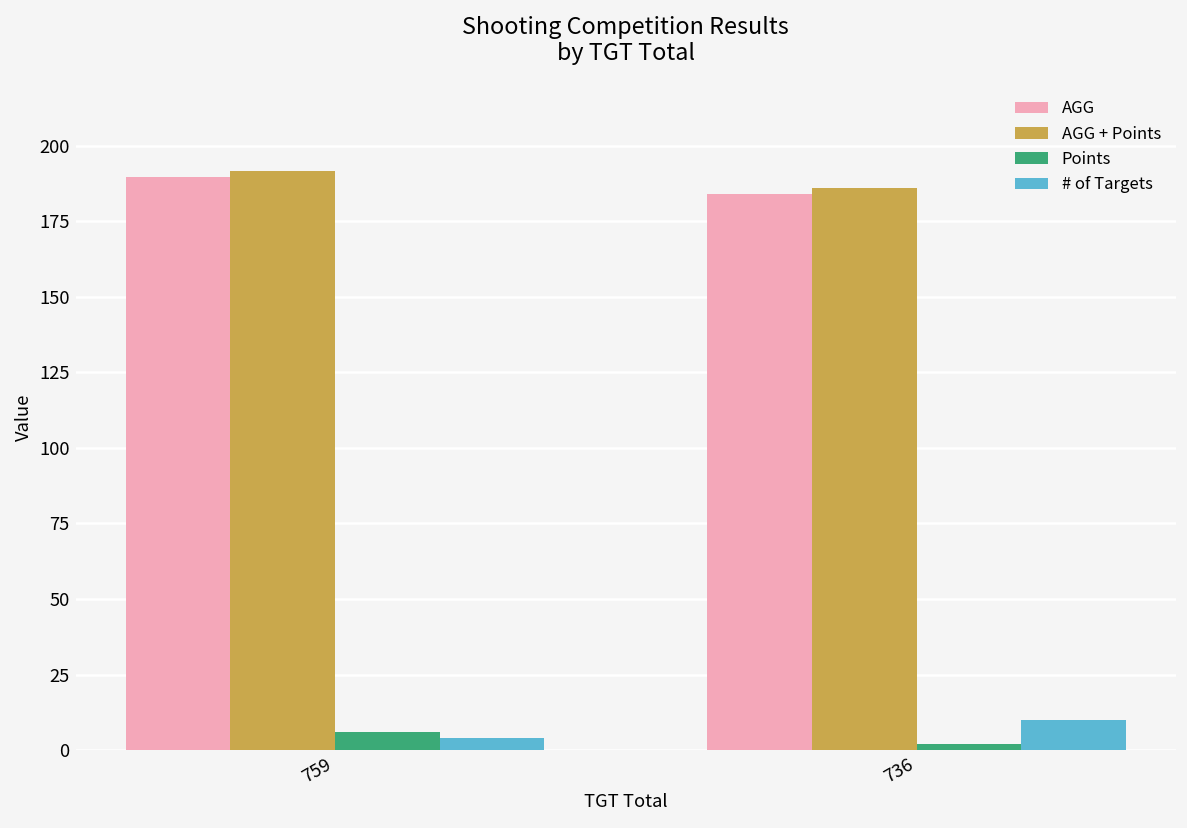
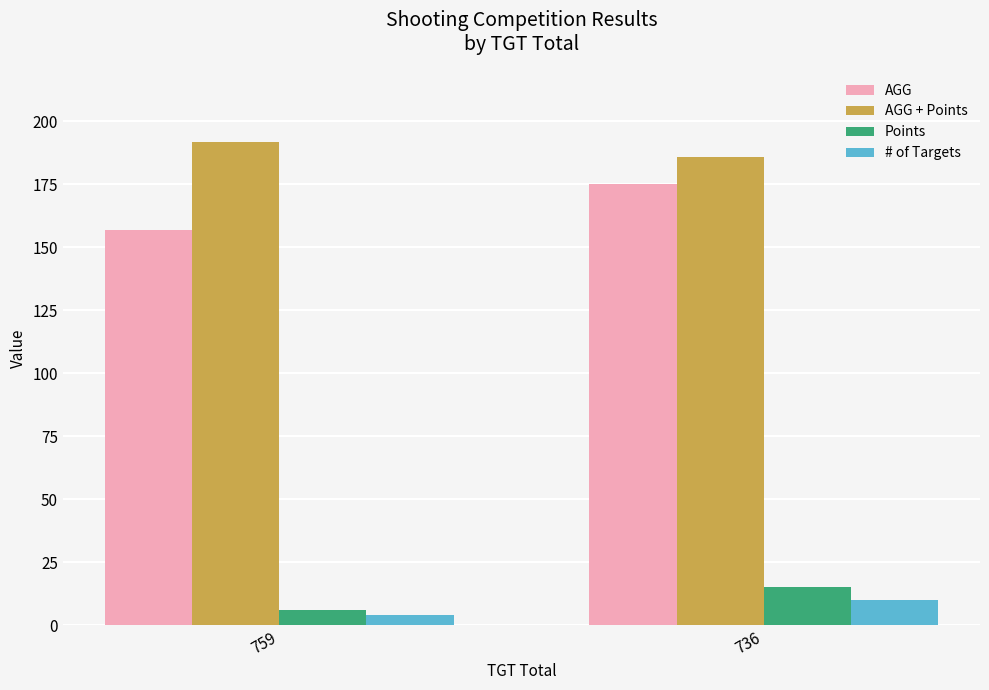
AGG, 759: 190 -> 157
AGG, 736: 184 -> 175
Points, 736: 2 -> 15
